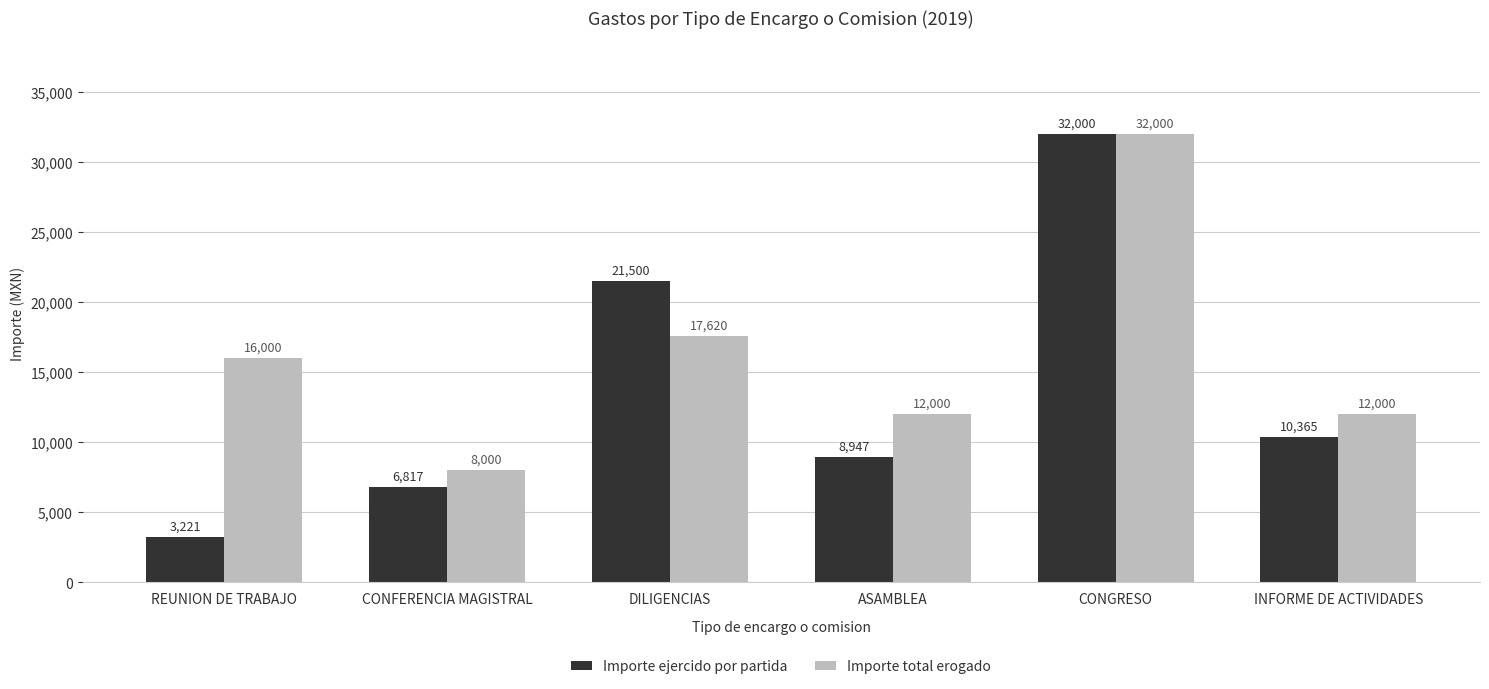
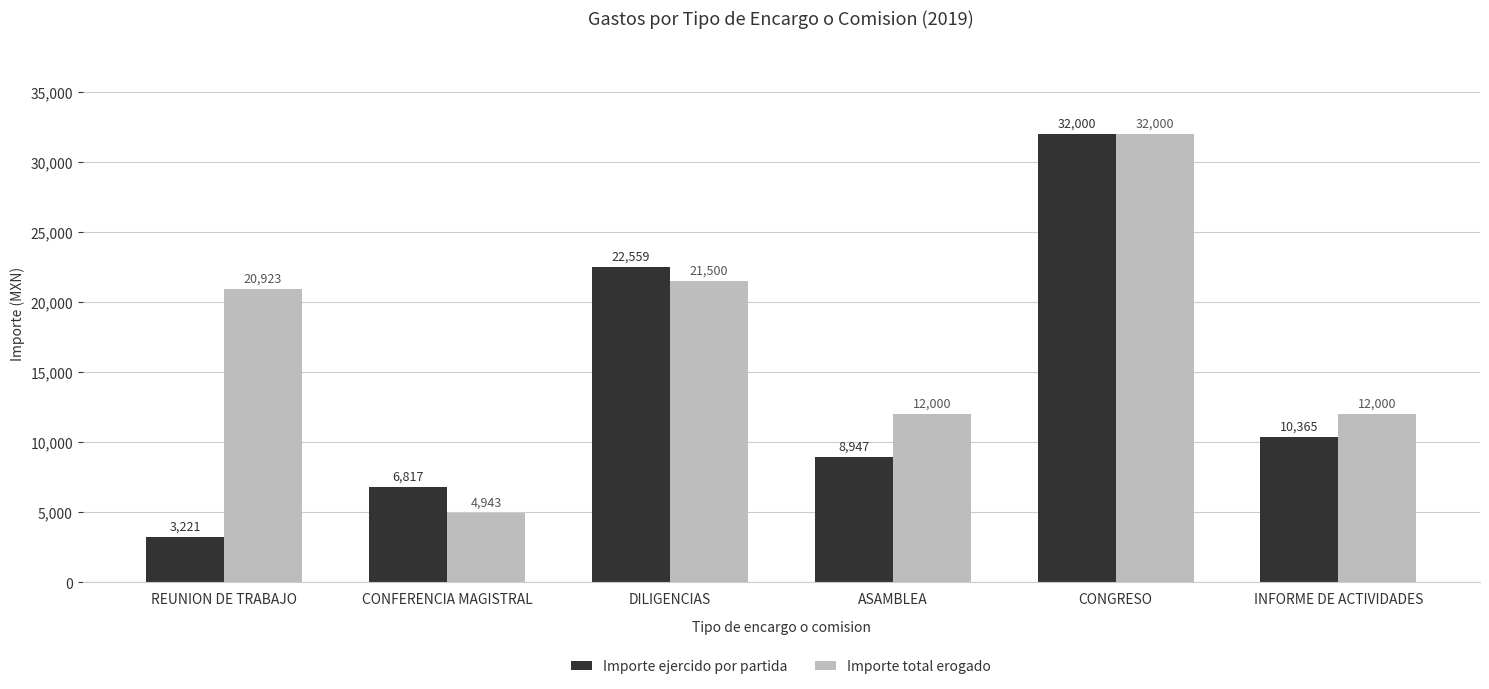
Importe total erogado, REUNION DE TRABAJO: 16,000 -> 20,923
Importe total erogado, CONFERENCIA MAGISTRAL: 8,000 -> 4,943
Importe ejercido por partida, DILIGENCIAS: 21,500 -> 22,559
Importe total erogado, DILIGENCIAS: 17,620 -> 21,500
